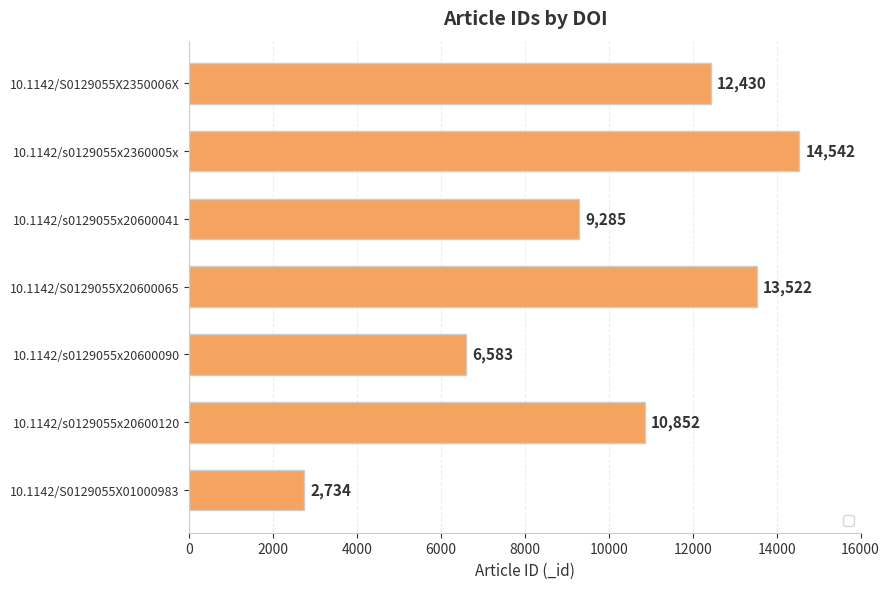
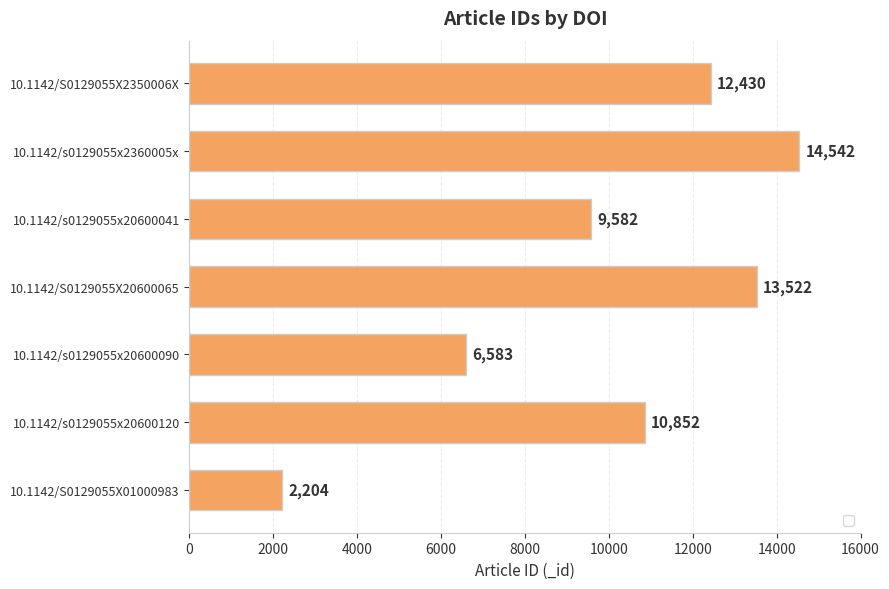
10.1142/s0129055x20600041: 9,285 -> 9,582
10.1142/S0129055X01000983: 2,734 -> 2,204
